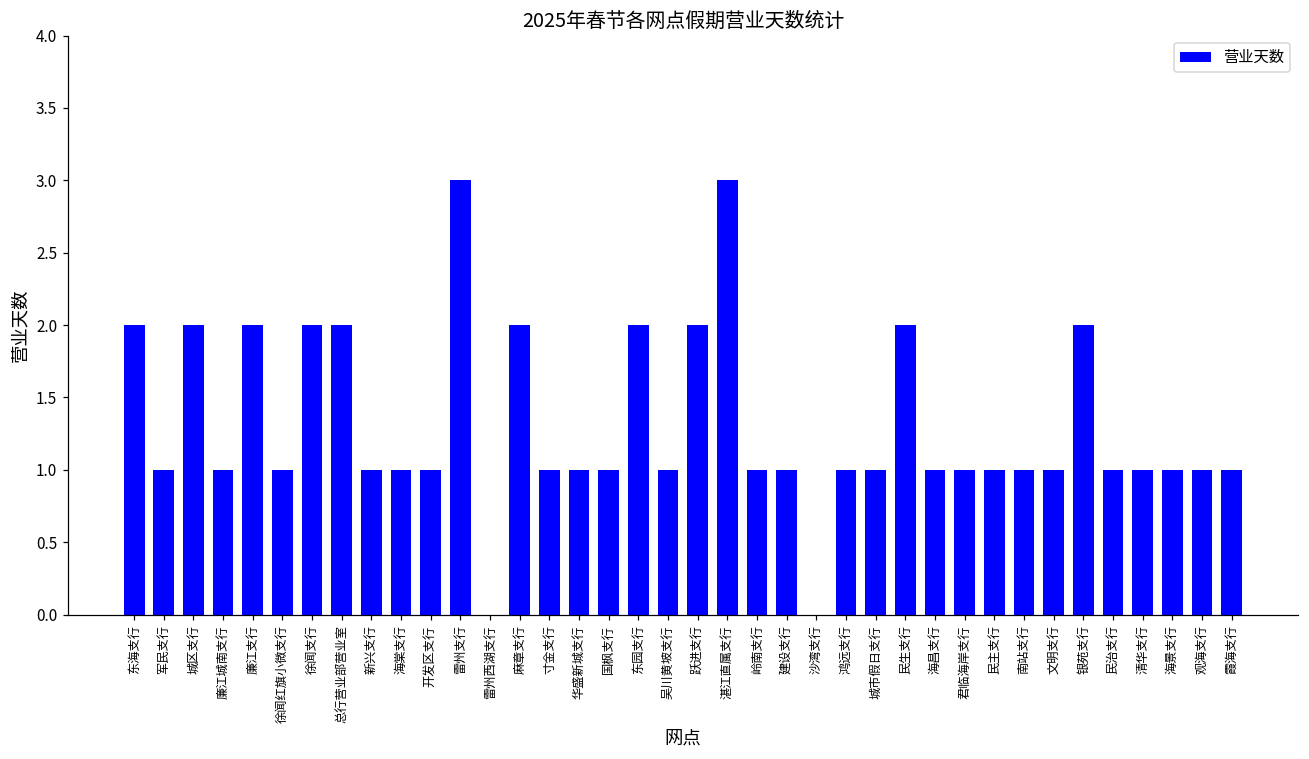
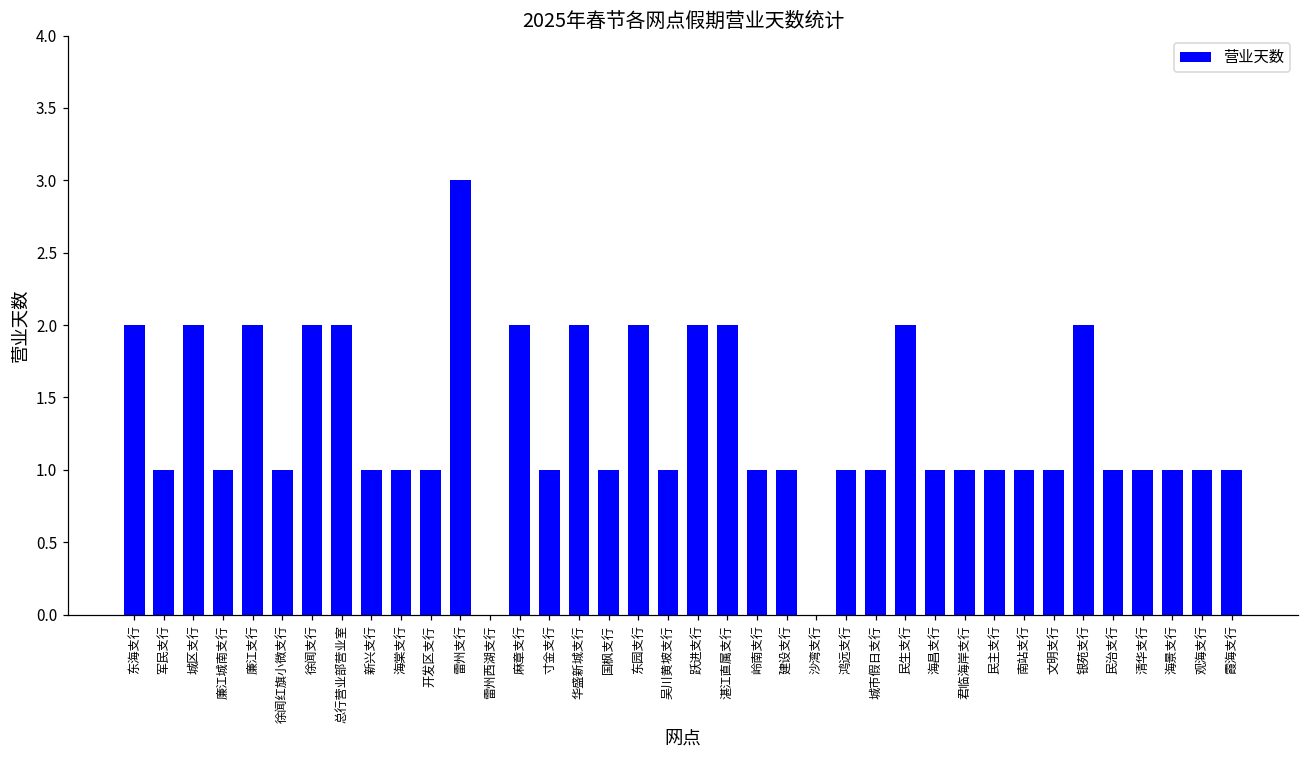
华盛新城支行: 1 -> 2
湛江直属支行: 3 -> 2
